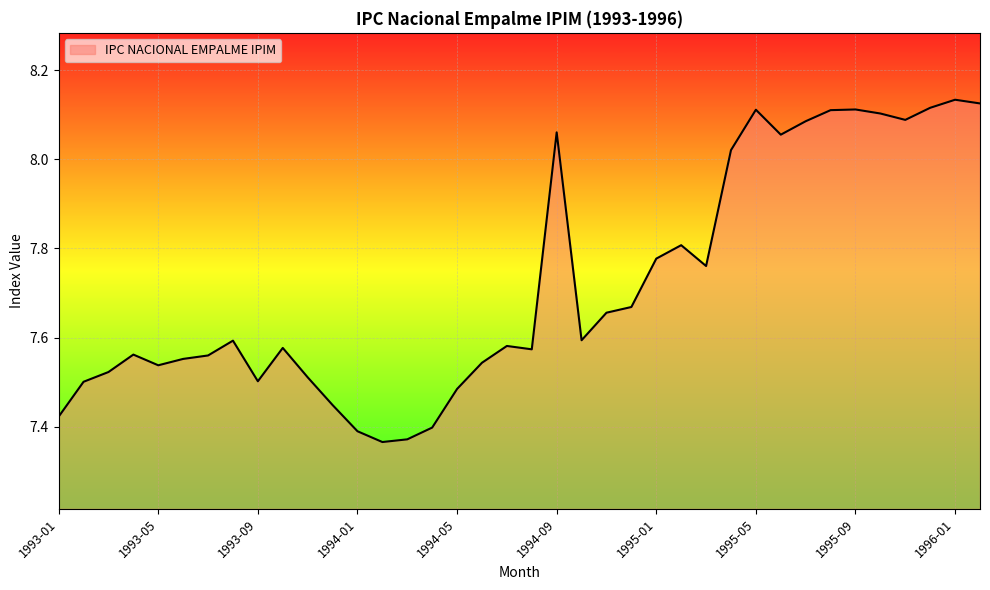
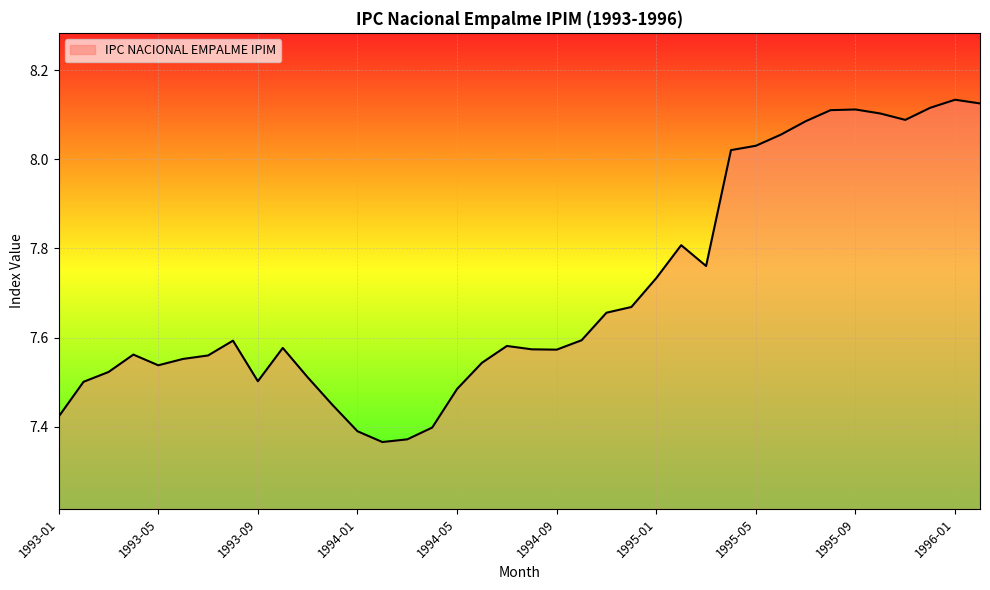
1994-09: 8.06 -> 7.57
1995-01: 7.78 -> 7.73
1995-05: 8.11 -> 8.03
